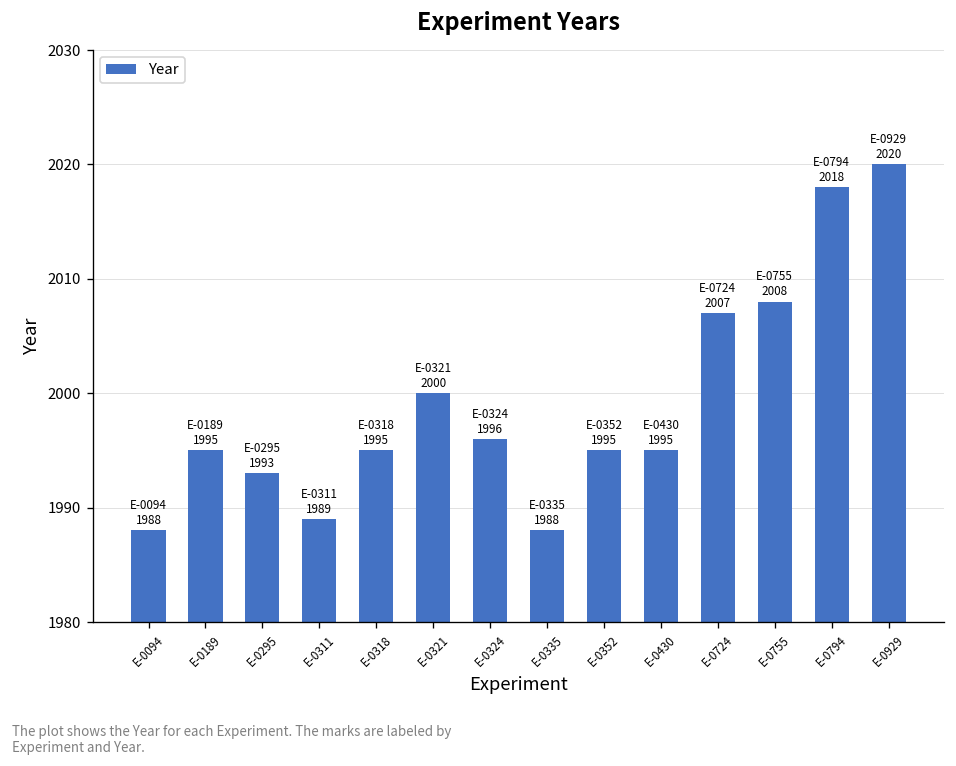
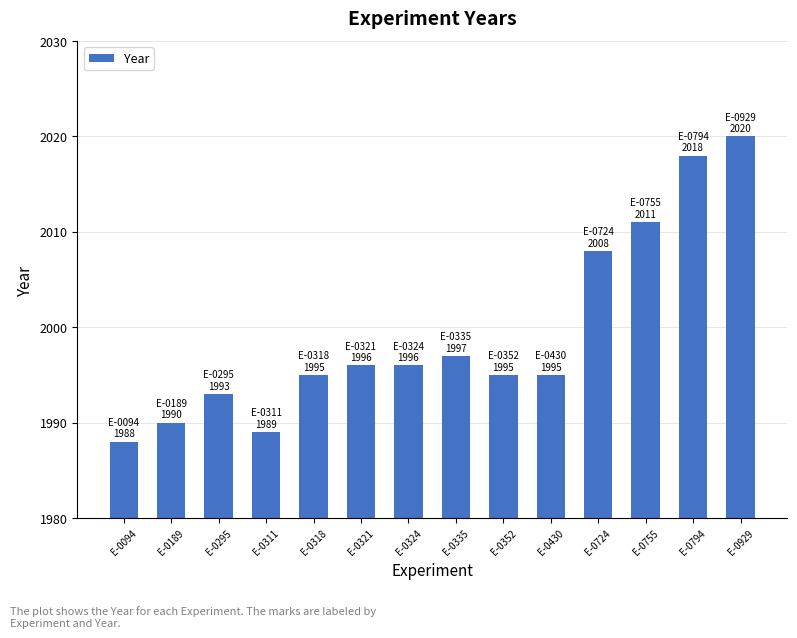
E-0189: 1995 -> 1990
E-0321: 2000 -> 1996
E-0335: 1988 -> 1997
E-0724: 2007 -> 2008
E-0755: 2008 -> 2011
